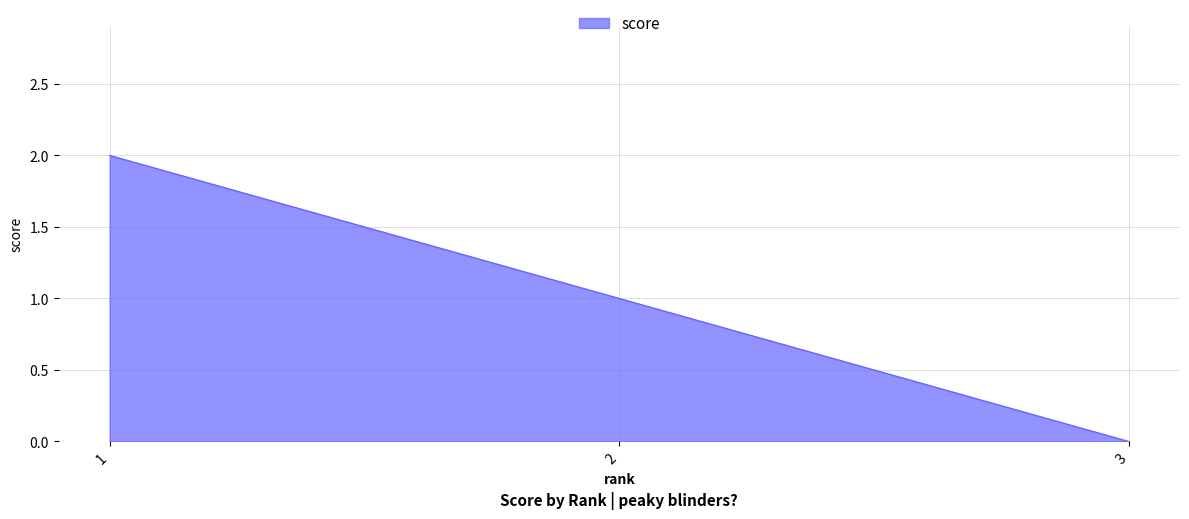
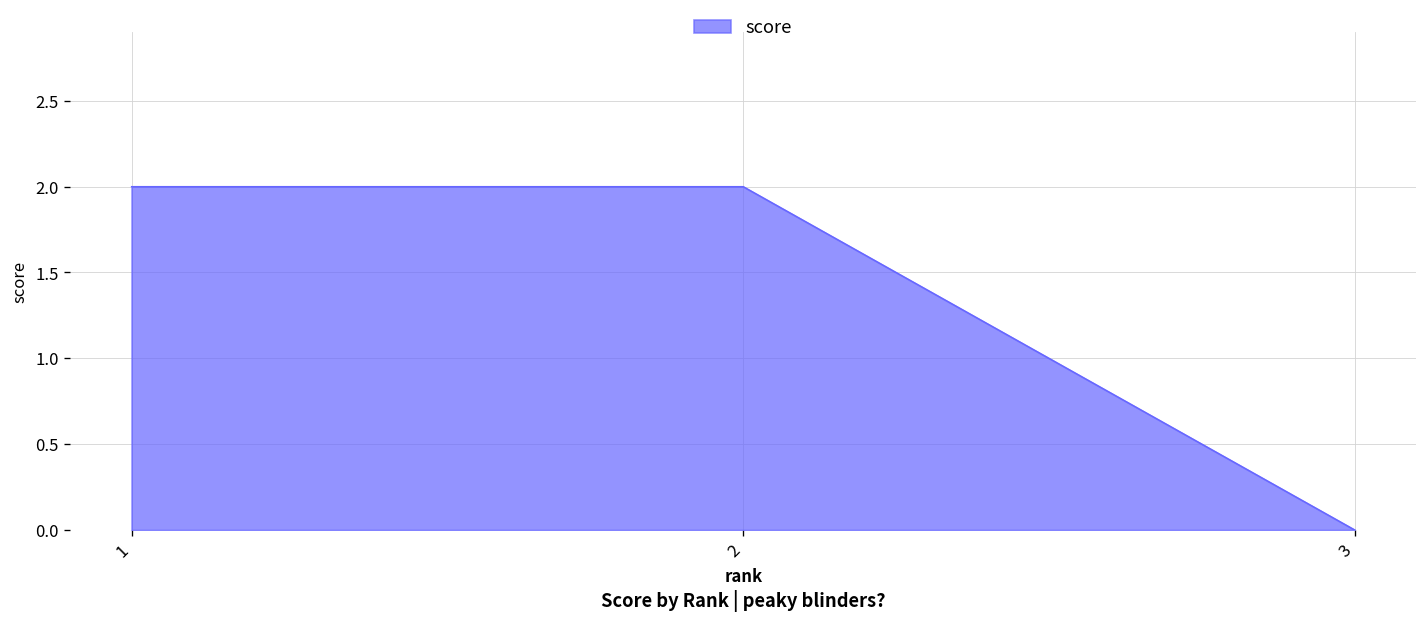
2: 1 -> 2
